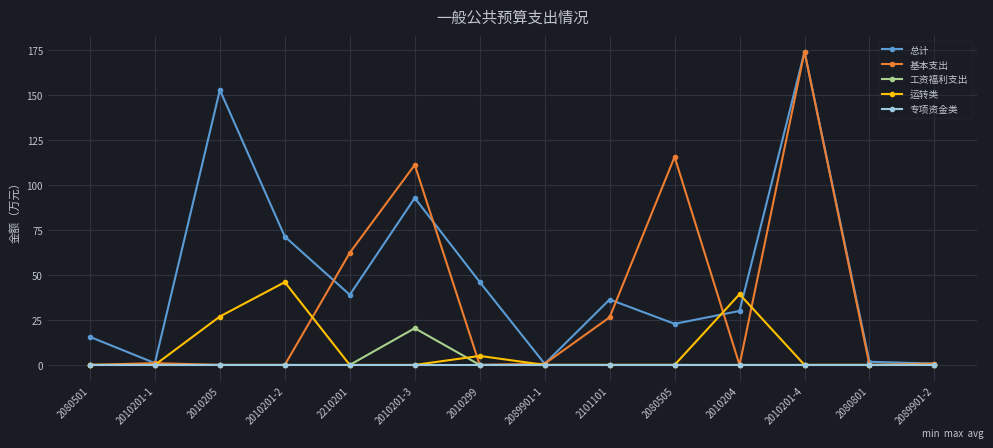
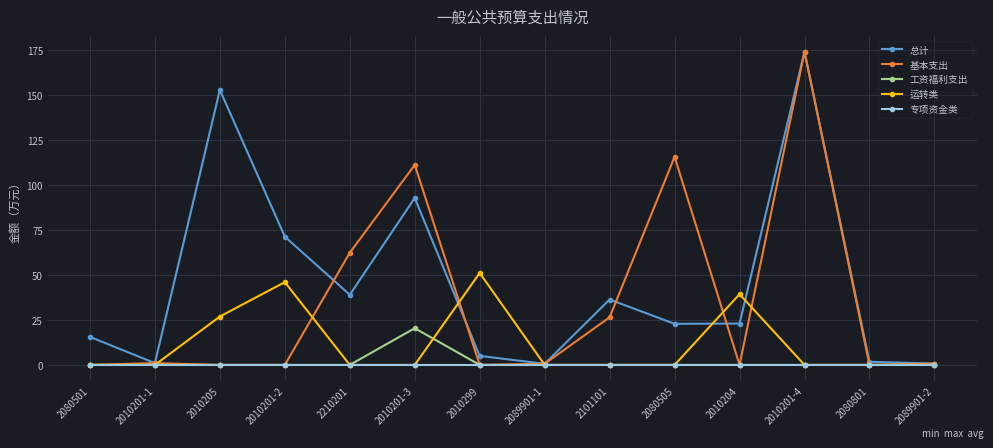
总计, 2010299: 46 -> 5
运转类, 2010299: 5 -> 51
总计, 2010204: 30 -> 23
